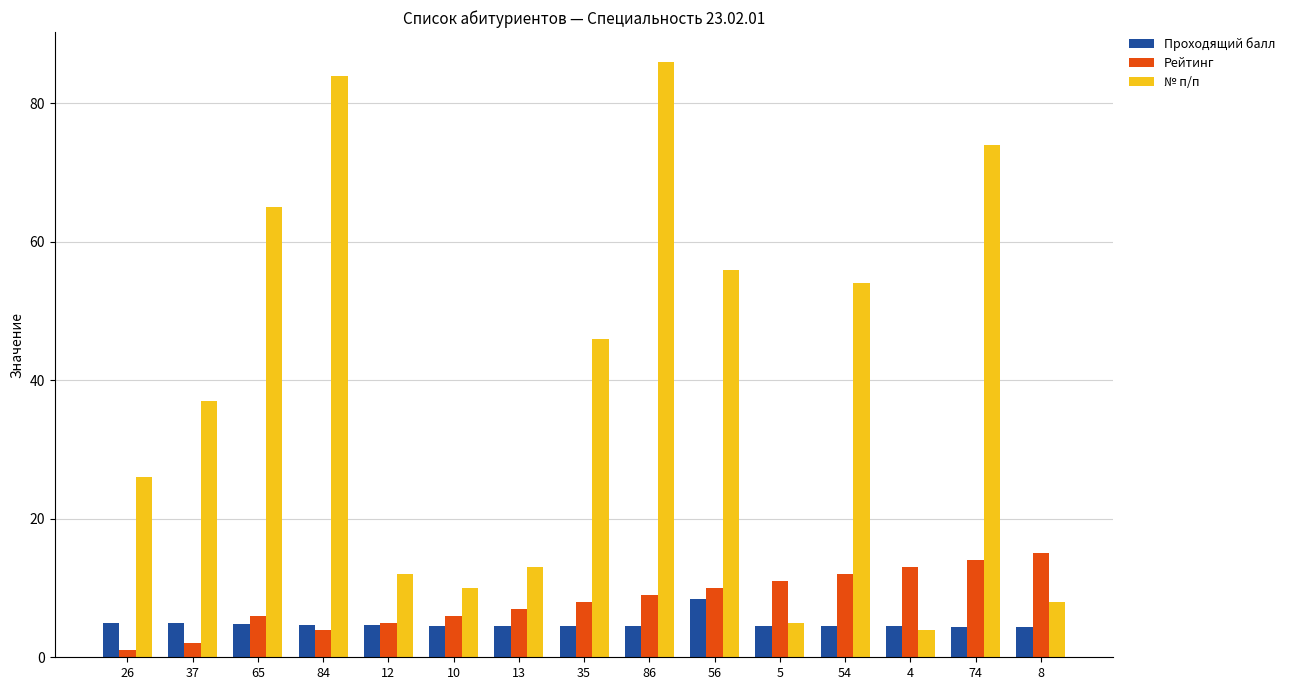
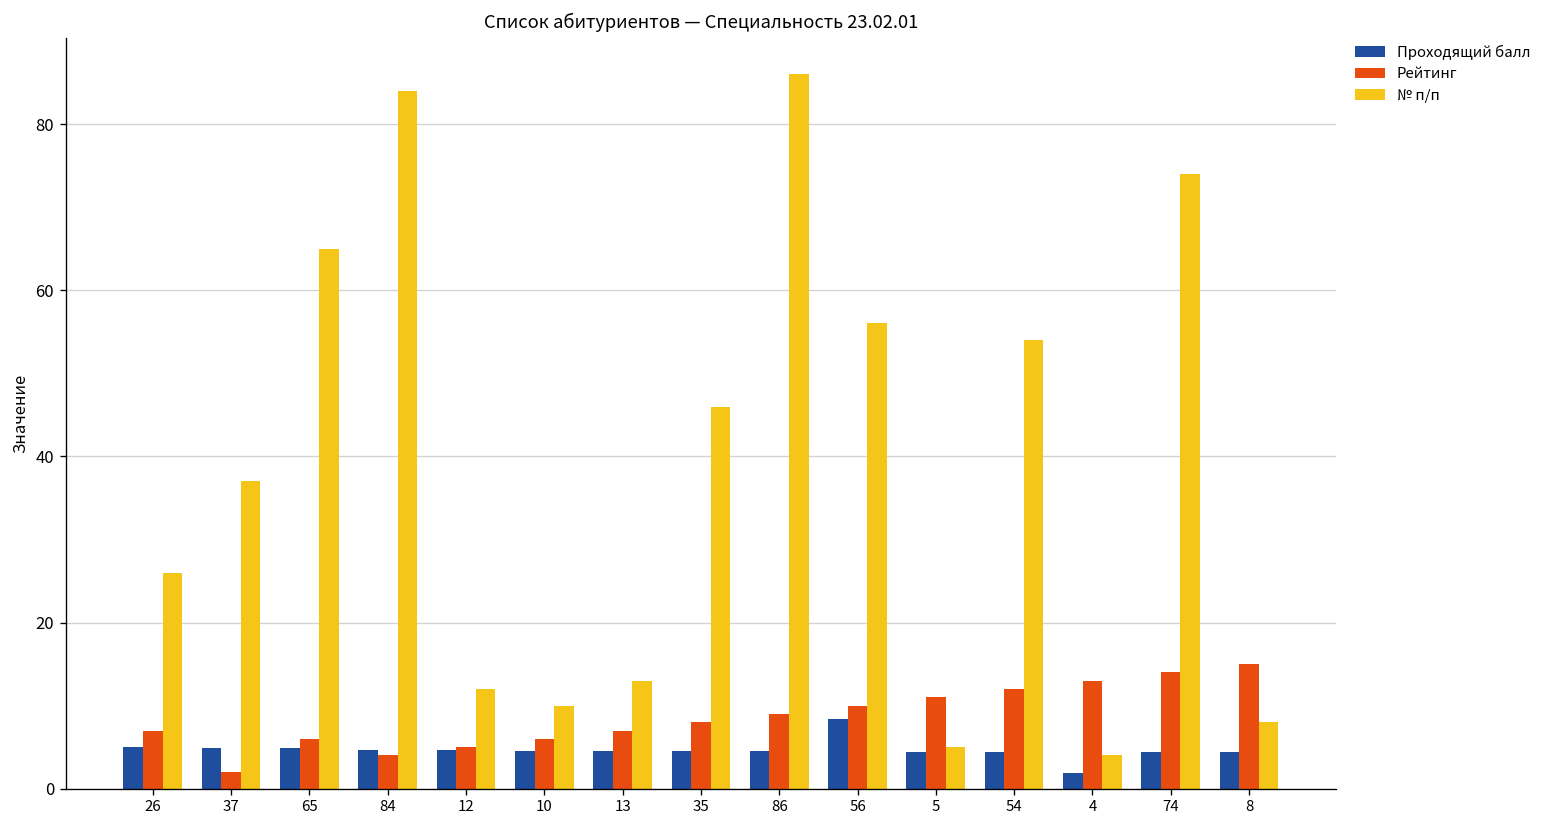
Рейтинг, 26: 1 -> 7
Проходящий балл, 4: 4 -> 2
